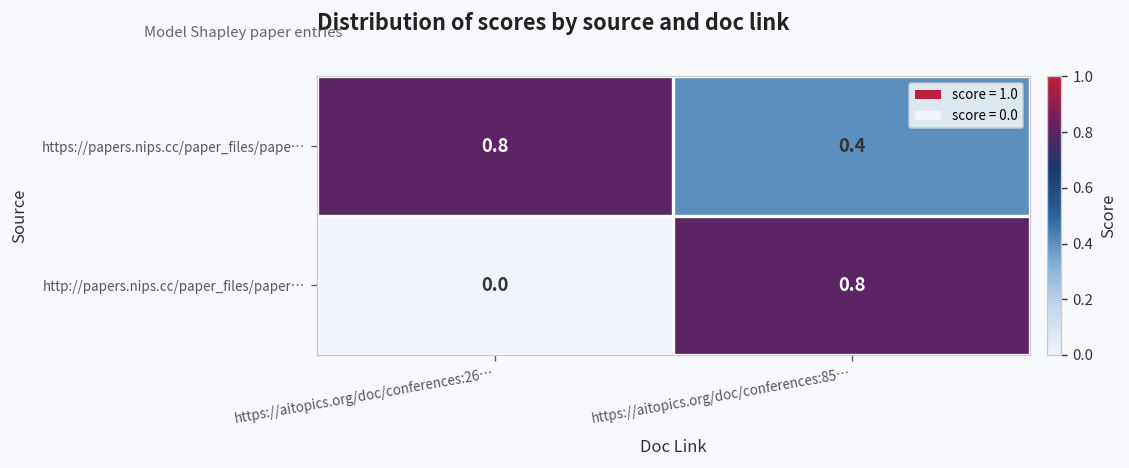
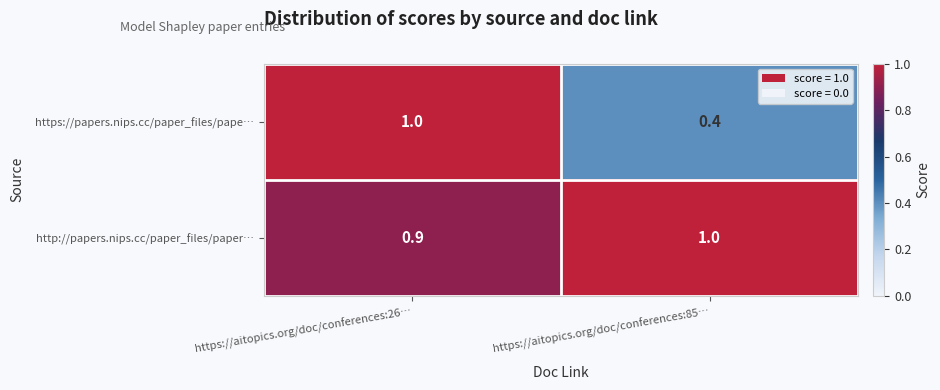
https://papers.nips.cc/paper_files/pape…, https://aitopics.org/doc/conferences:26…: 0.8 -> 1.0
http://papers.nips.cc/paper_files/paper…, https://aitopics.org/doc/conferences:26…: 0.0 -> 0.9
http://papers.nips.cc/paper_files/paper…, https://aitopics.org/doc/conferences:85…: 0.8 -> 1.0
